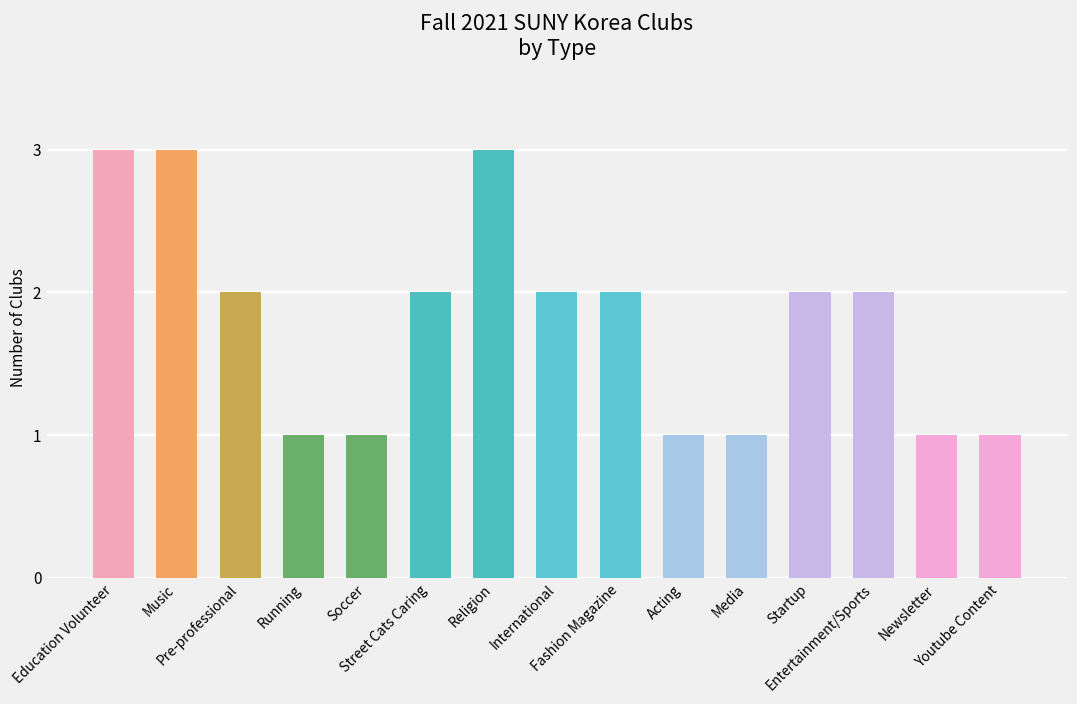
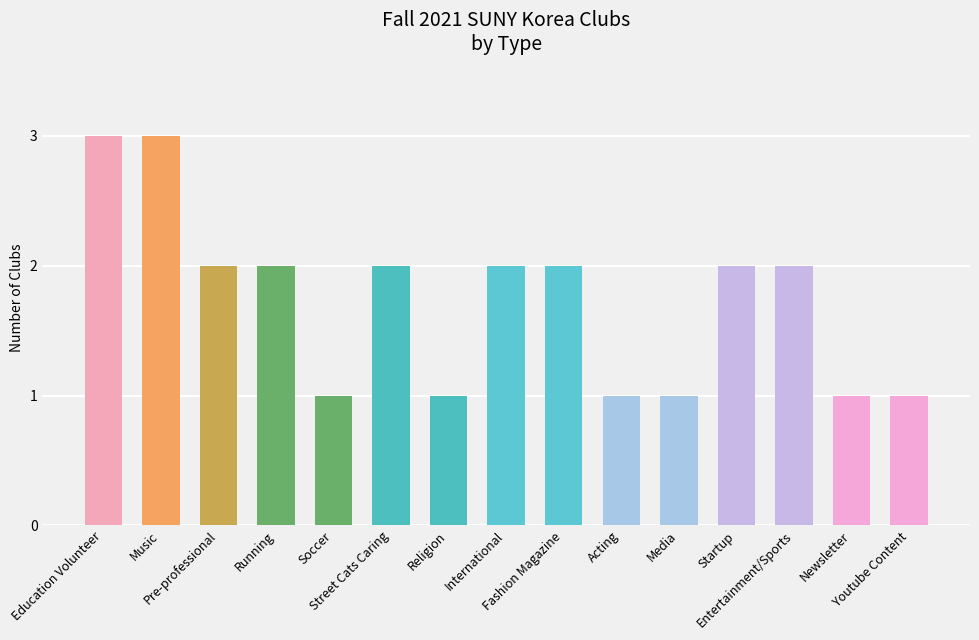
Running: 1 -> 2
Religion: 3 -> 1
